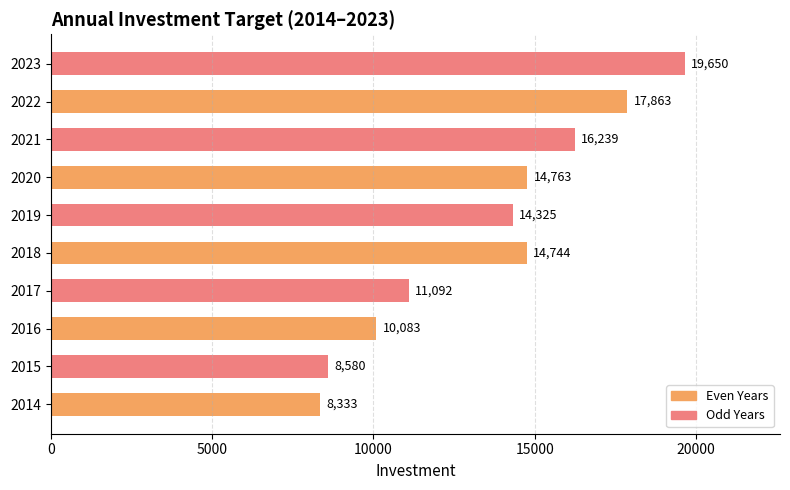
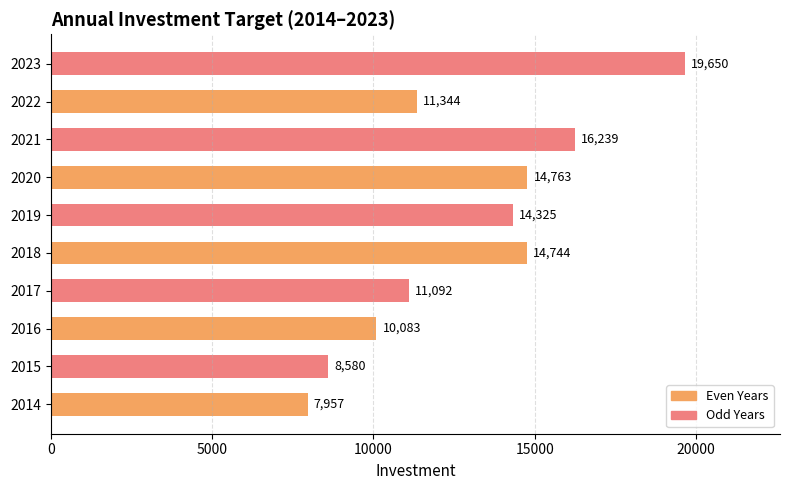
2022: 17,863 -> 11,344
2014: 8,333 -> 7,957
